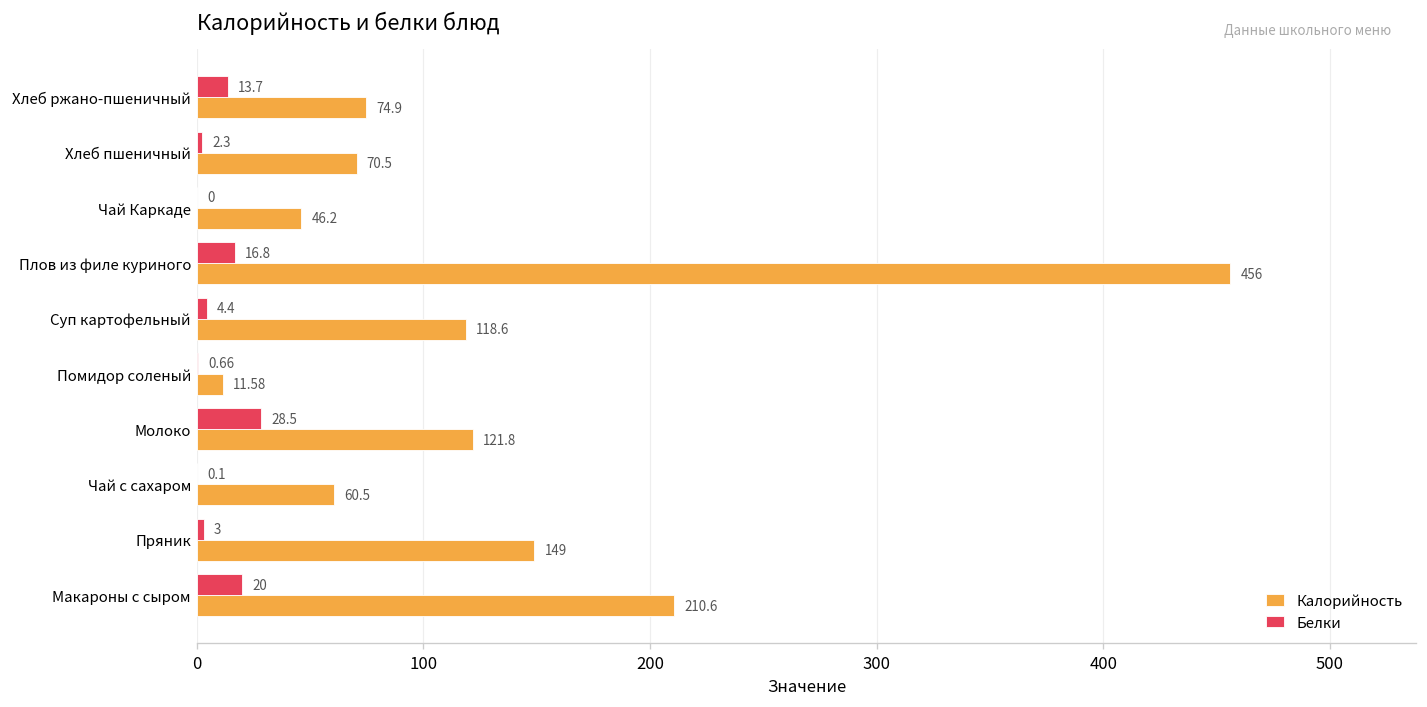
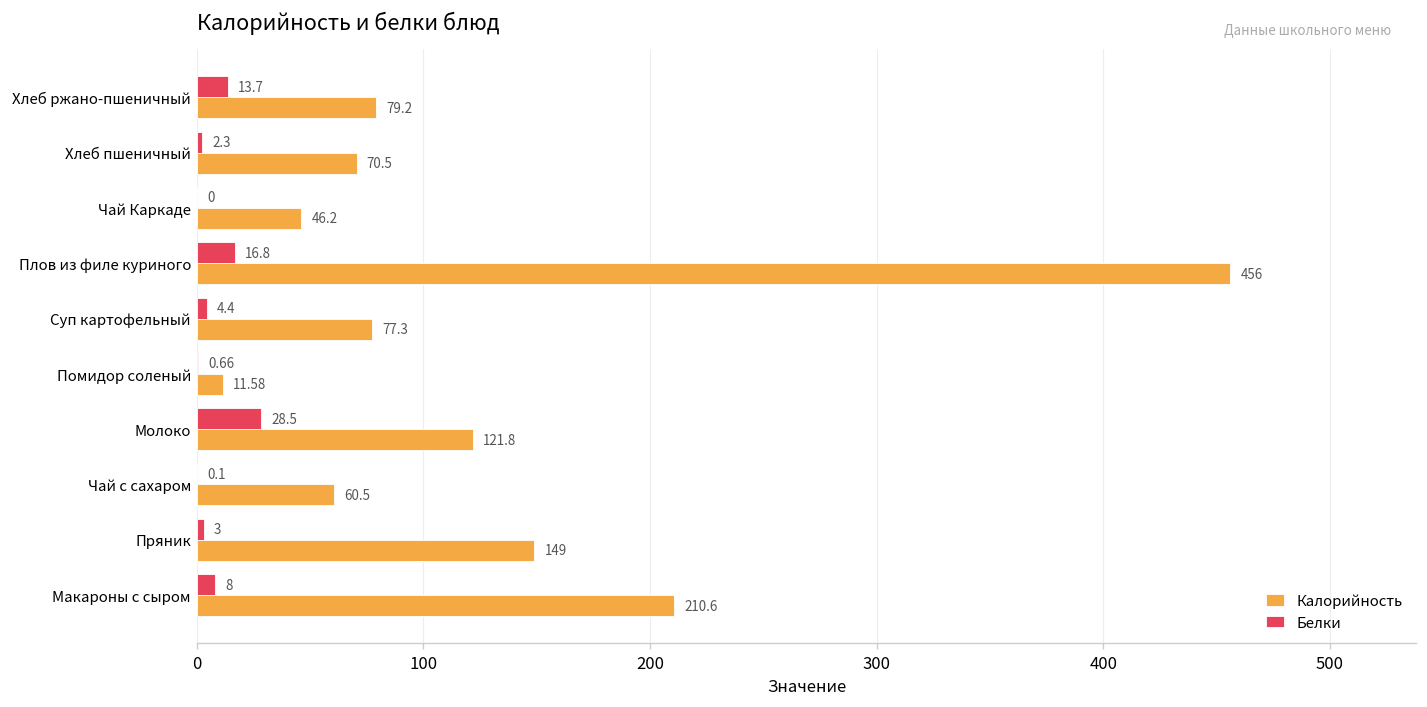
Калорийность, Хлеб ржано-пшеничный: 74.9 -> 79.2
Калорийность, Суп картофельный: 118.6 -> 77.3
Белки, Макароны с сыром: 20 -> 8
